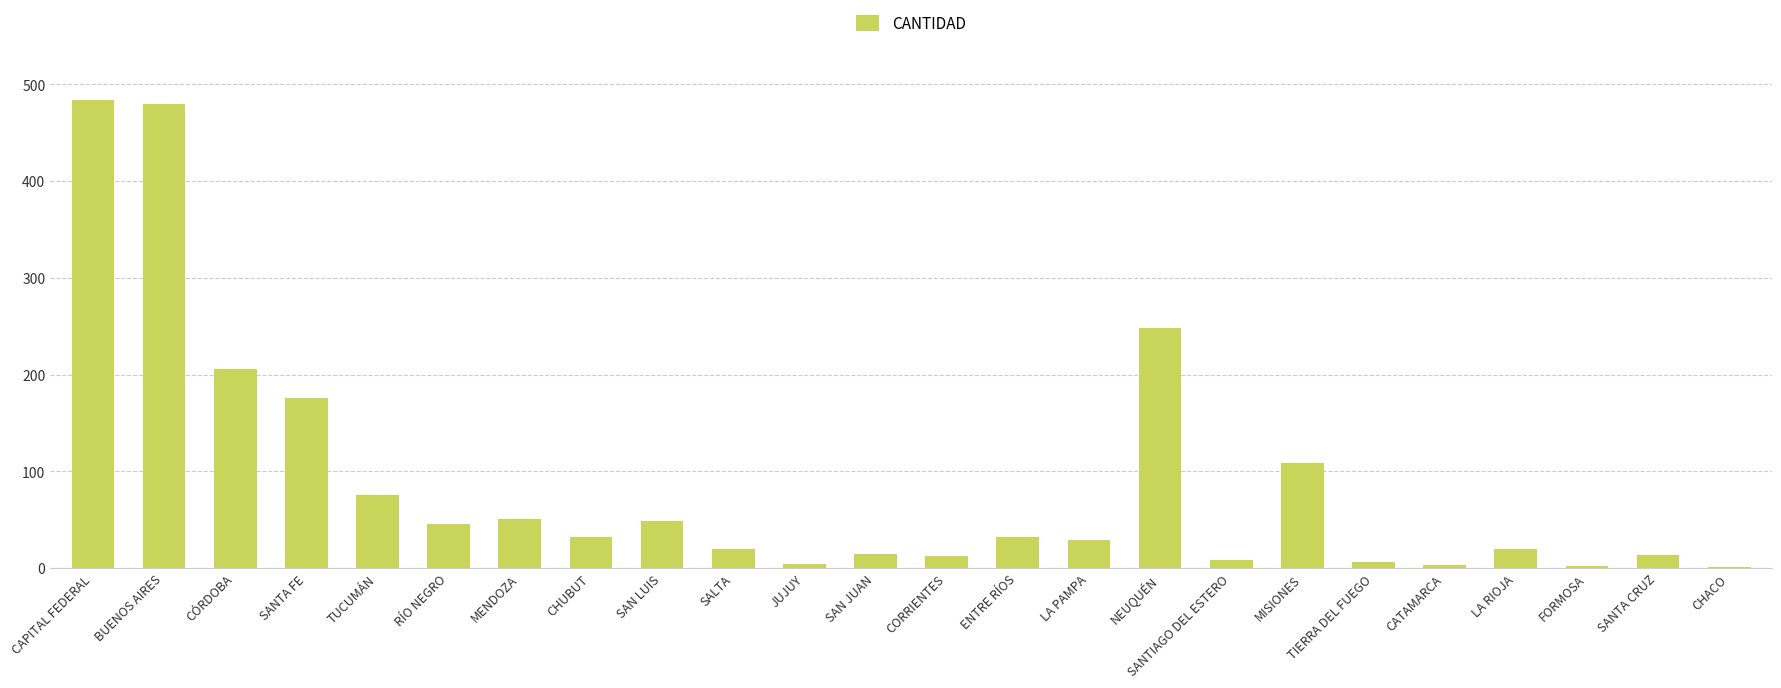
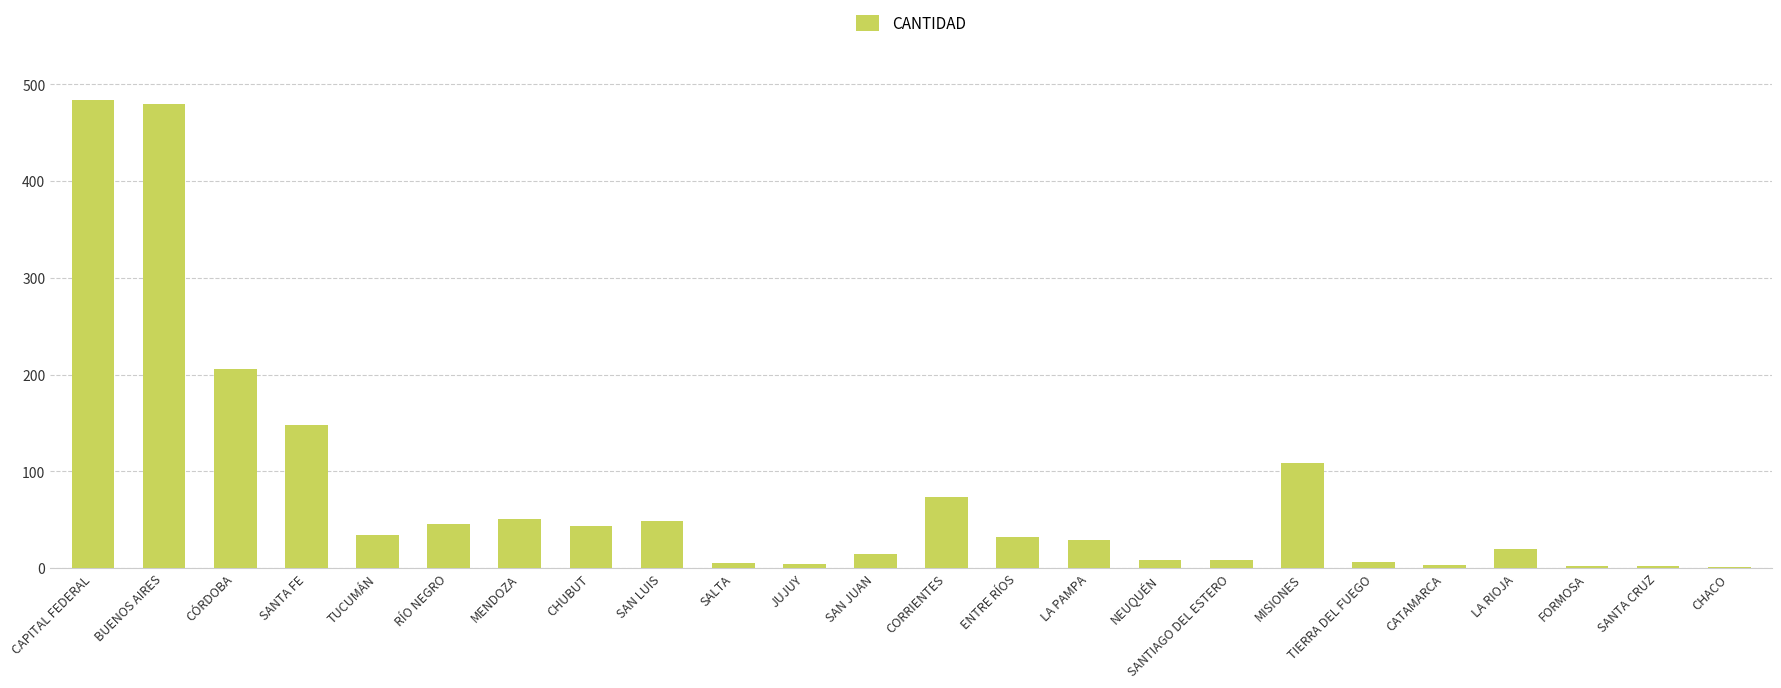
SANTA FE: 180 -> 150
TUCUMÁN: 80 -> 30
CHUBUT: 30 -> 40
SALTA: 20 -> 10
CORRIENTES: 10 -> 70
NEUQUÉN: 250 -> 10
SANTA CRUZ: 10 -> 0
